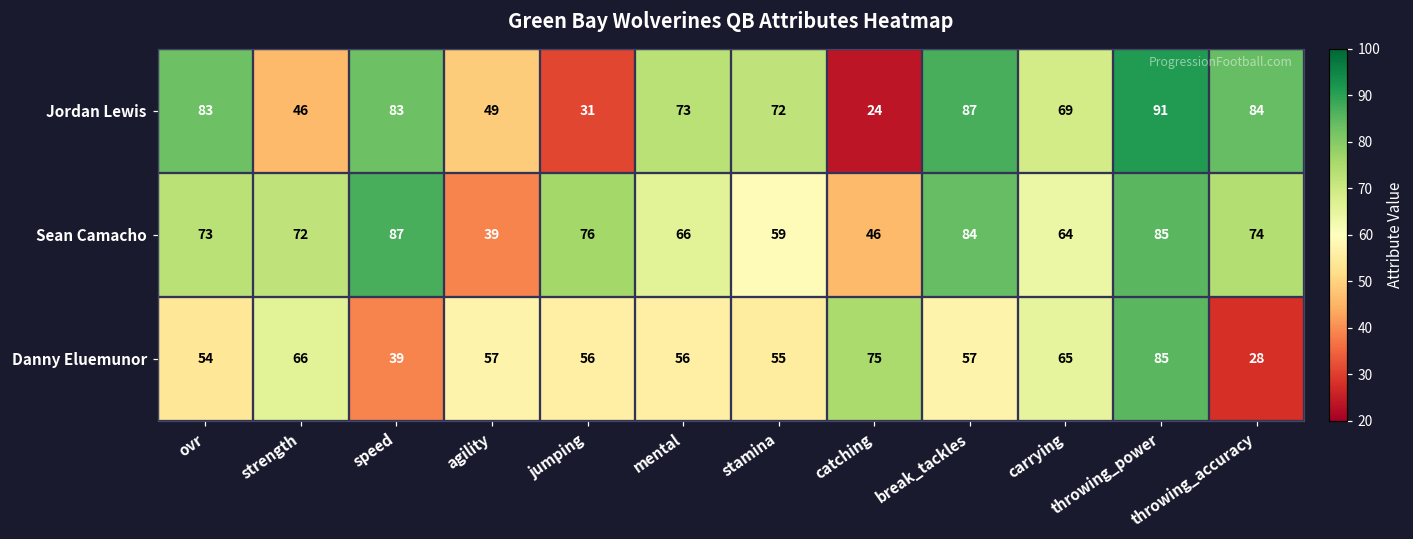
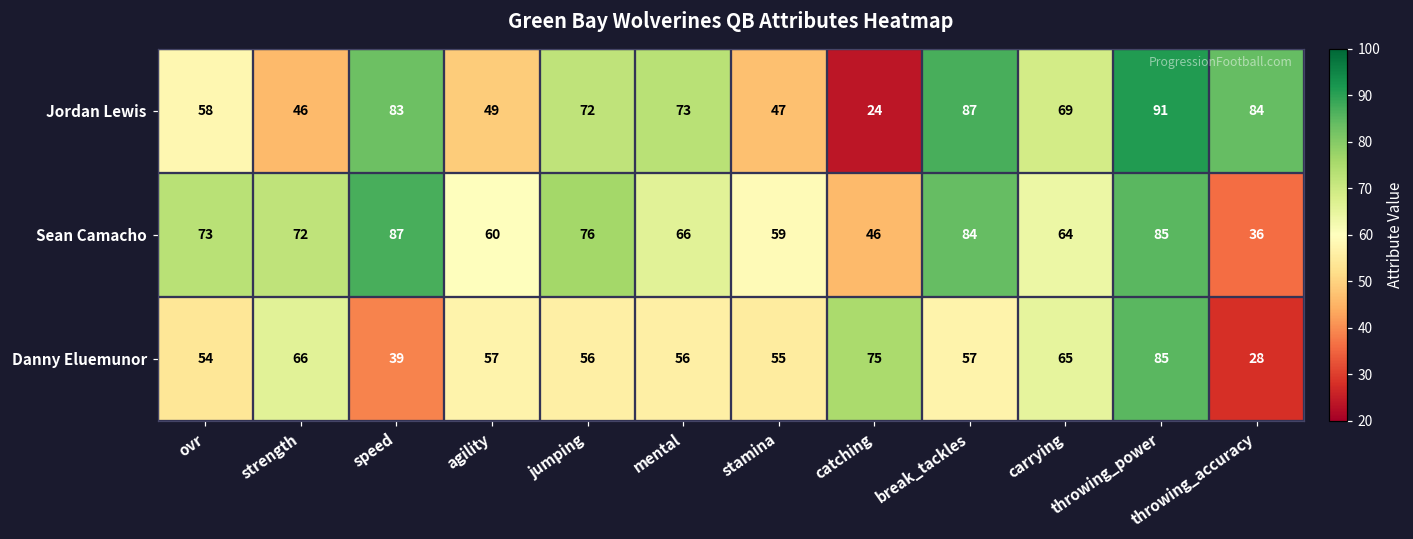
Jordan Lewis, ovr: 83 -> 58
Jordan Lewis, jumping: 31 -> 72
Jordan Lewis, stamina: 72 -> 47
Sean Camacho, agility: 39 -> 60
Sean Camacho, throwing_accuracy: 74 -> 36
